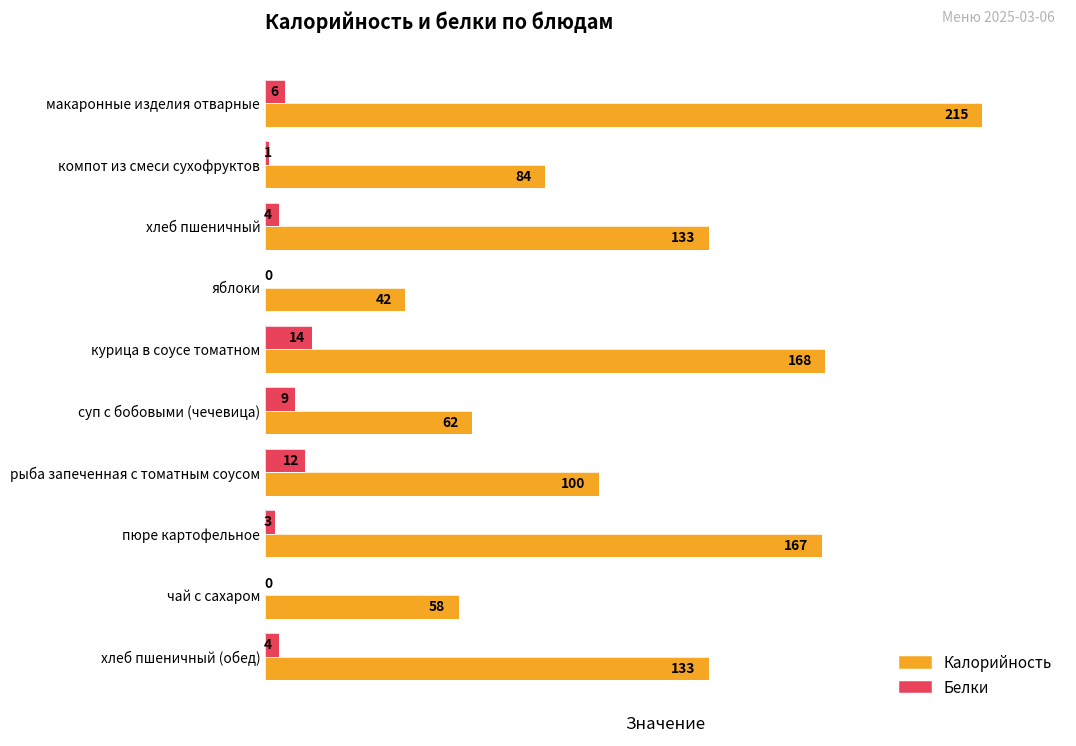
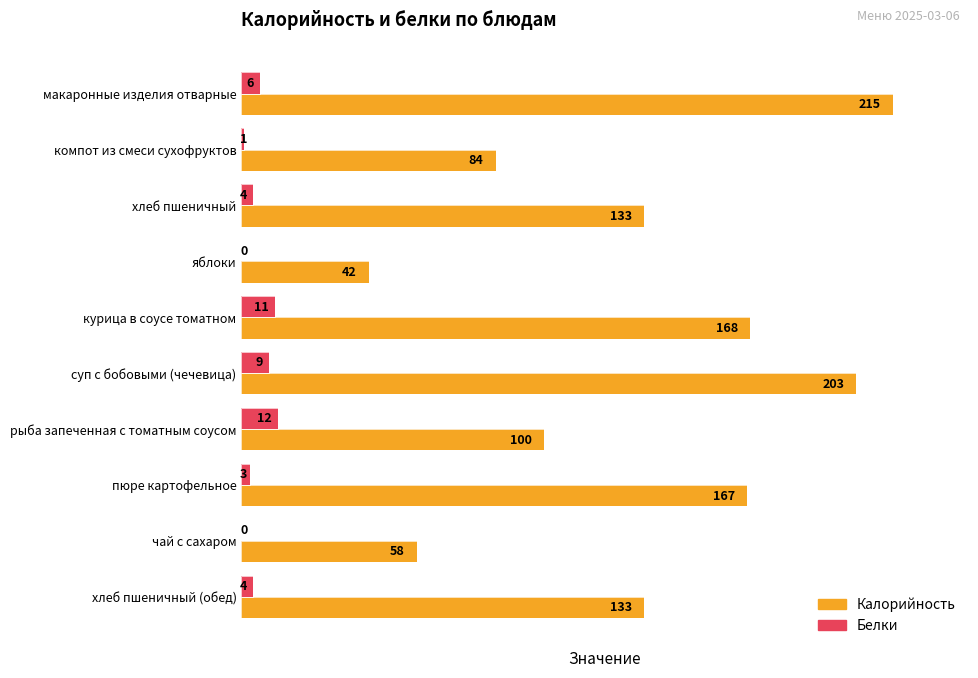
Белки, курица в соусе томатном: 14 -> 11
Калорийность, суп с бобовыми (чечевица): 62 -> 203
